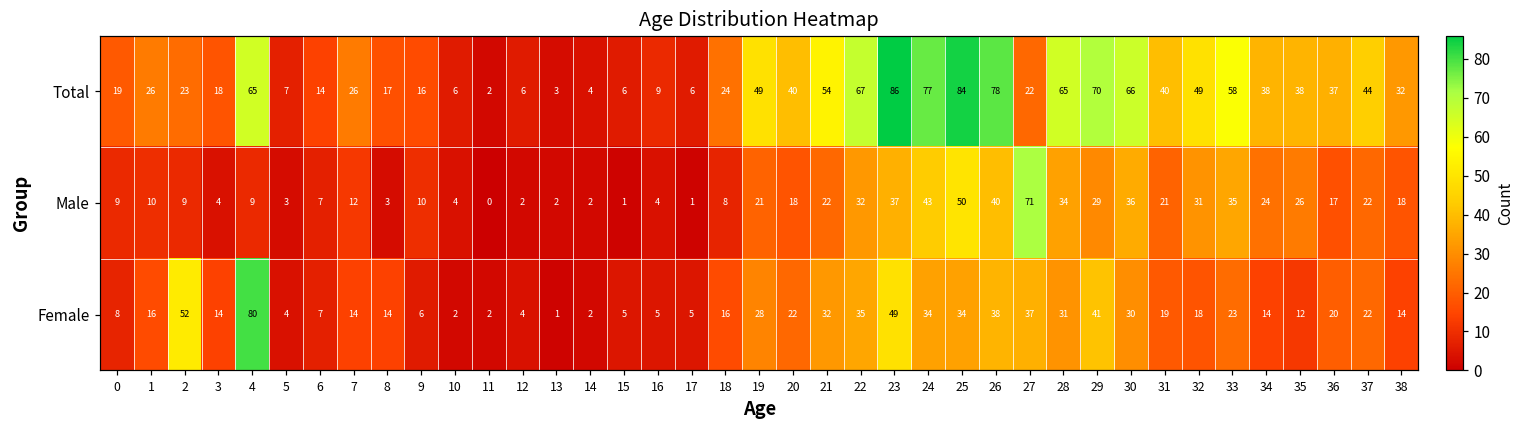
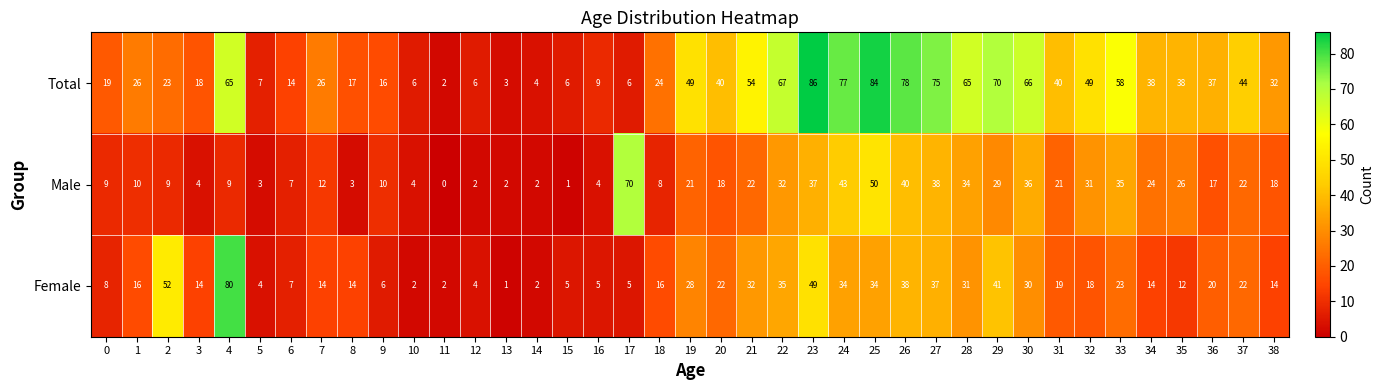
Total, 27: 22 -> 75
Male, 17: 1 -> 70
Male, 27: 71 -> 38
